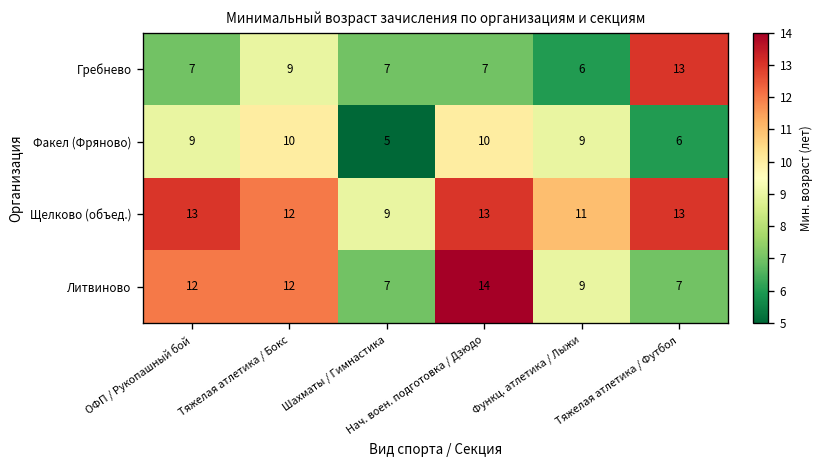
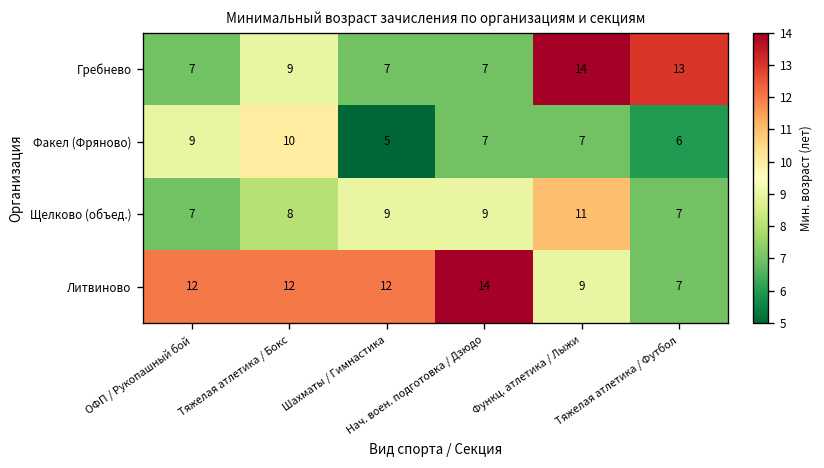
Гребнево, Функц. атлетика / Лыжи: 6 -> 14
Факел (Фряново), Нач. воен. подготовка / Дзюдо: 10 -> 7
Факел (Фряново), Функц. атлетика / Лыжи: 9 -> 7
Щелково (объед.), ОФП / Рукопашный бой: 13 -> 7
Щелково (объед.), Тяжелая атлетика / Бокс: 12 -> 8
Щелково (объед.), Нач. воен. подготовка / Дзюдо: 13 -> 9
Щелково (объед.), Тяжелая атлетика / Футбол: 13 -> 7
Литвиново, Шахматы / Гимнастика: 7 -> 12
